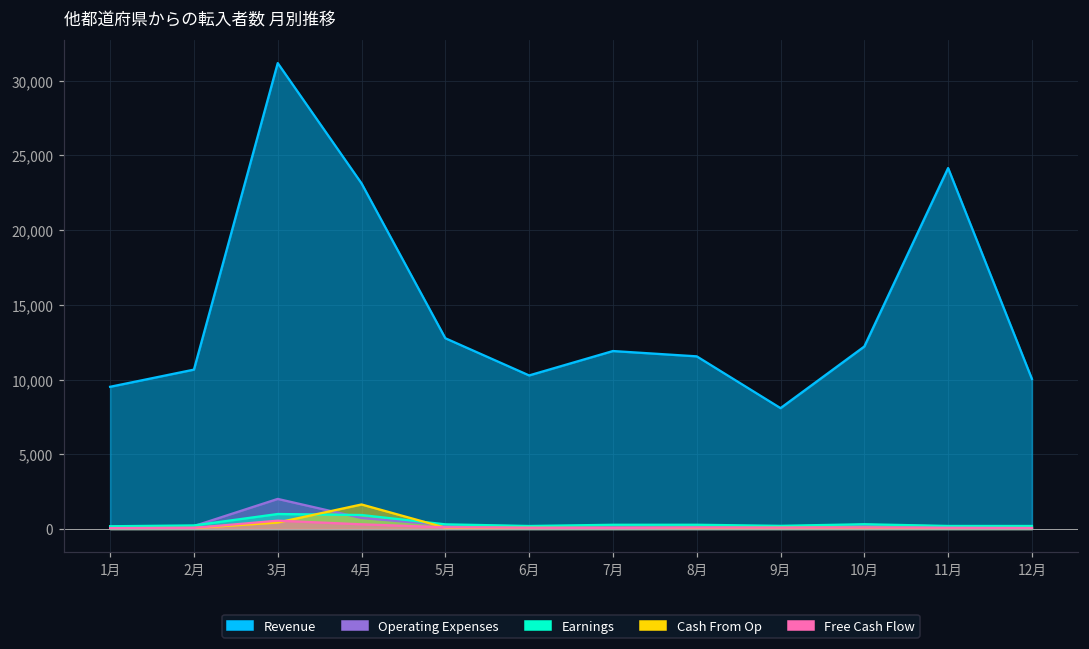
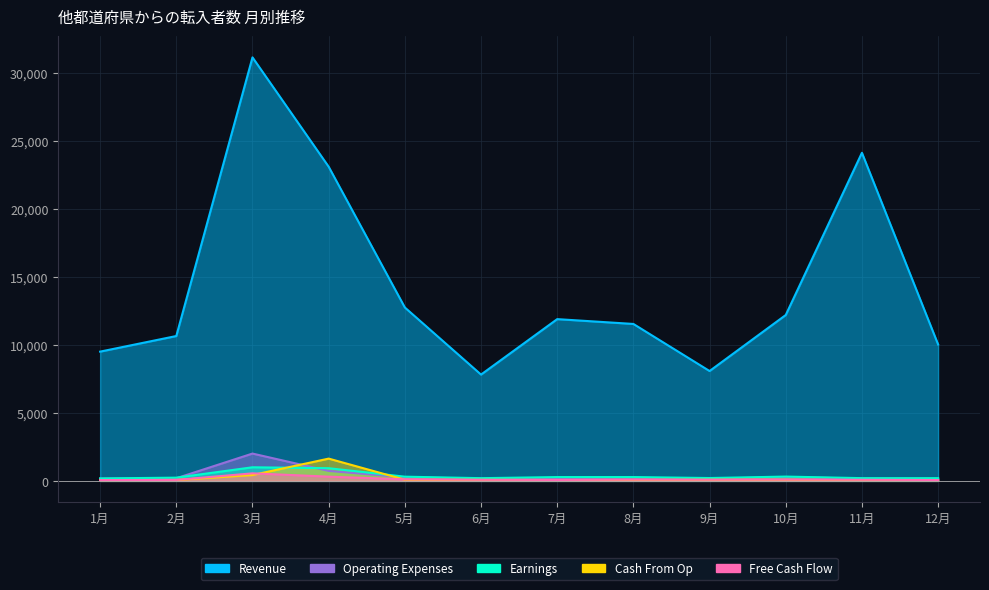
Revenue, 6月: 10,300 -> 7,800
